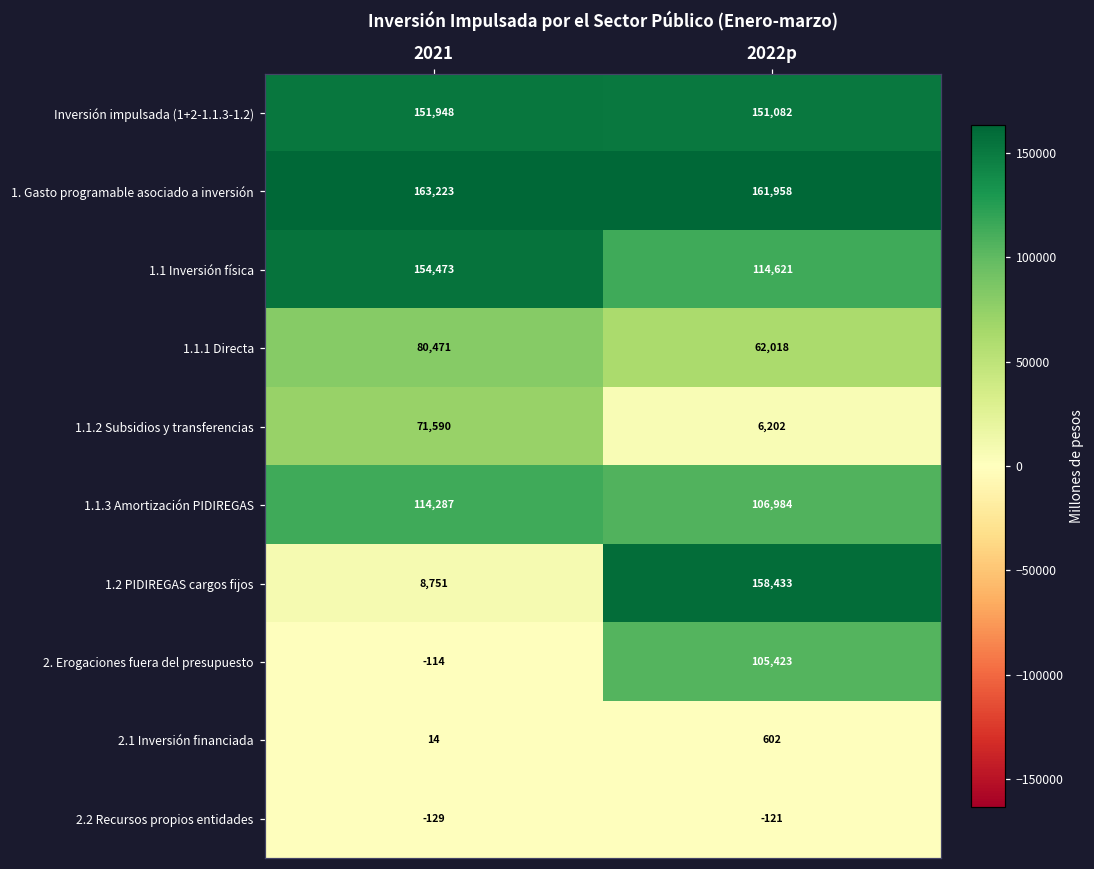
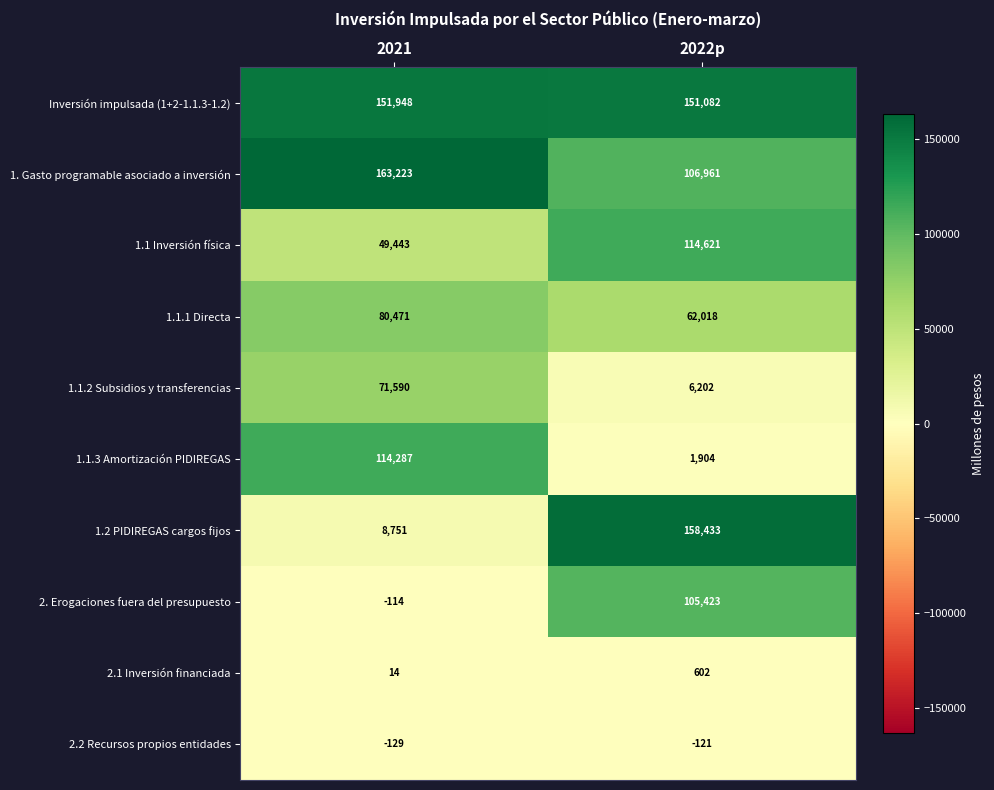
1. Gasto programable asociado a inversión, 2022p: 161,958 -> 106,961
1.1 Inversión física, 2021: 154,473 -> 49,443
1.1.3 Amortización PIDIREGAS, 2022p: 106,984 -> 1,904
